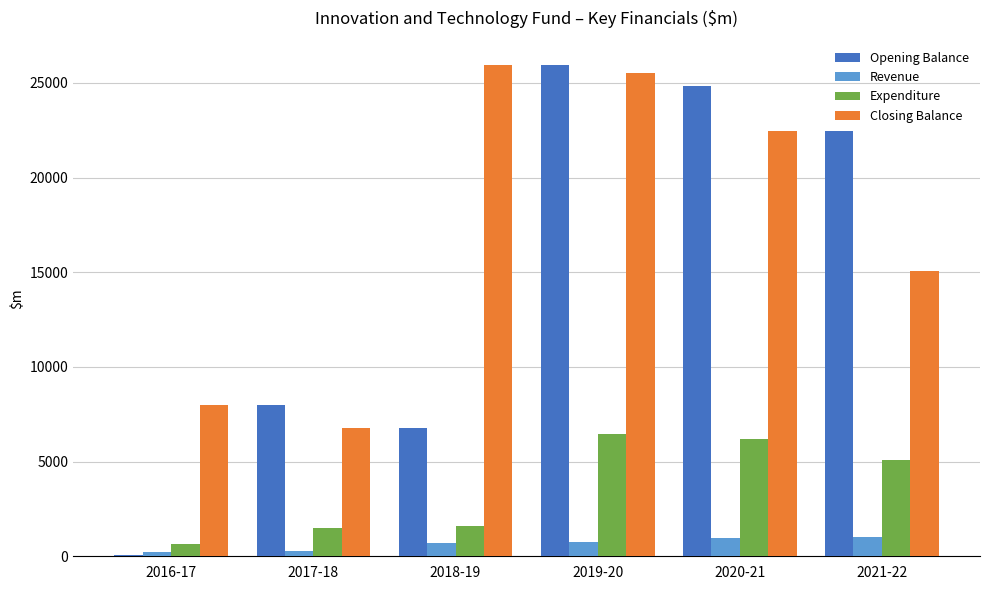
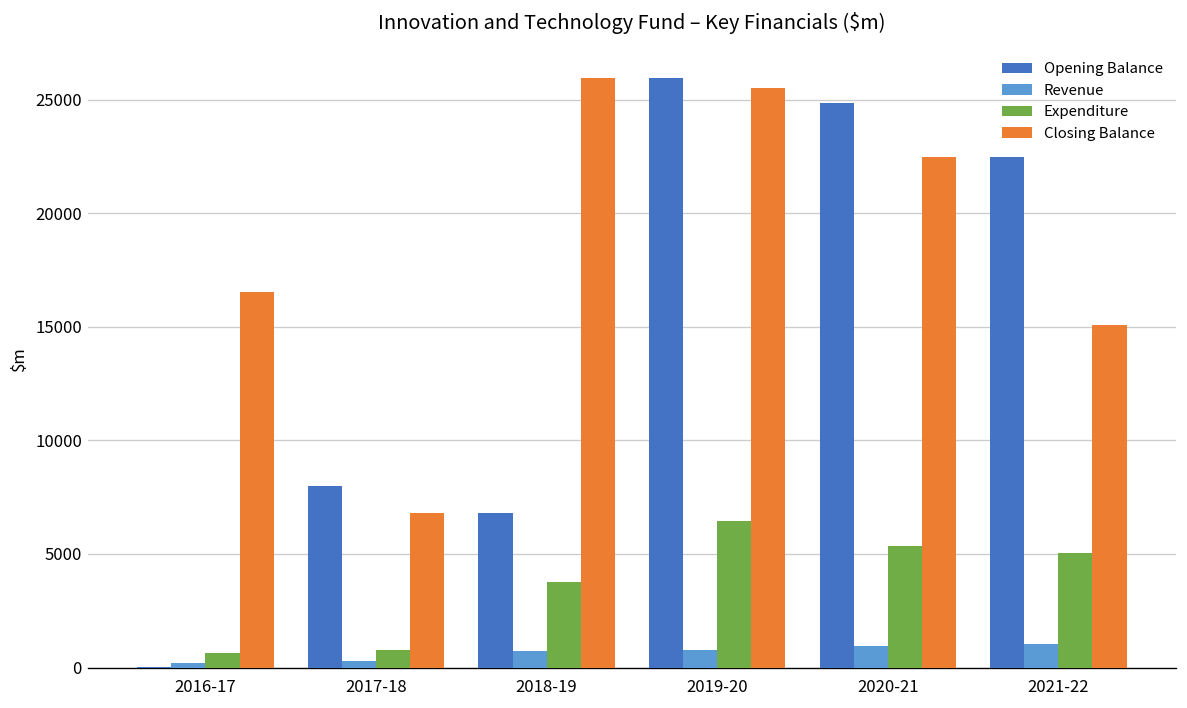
Closing Balance, 2016-17: 8000 -> 16500
Expenditure, 2017-18: 1500 -> 800
Expenditure, 2018-19: 1600 -> 3800
Expenditure, 2020-21: 6200 -> 5300
